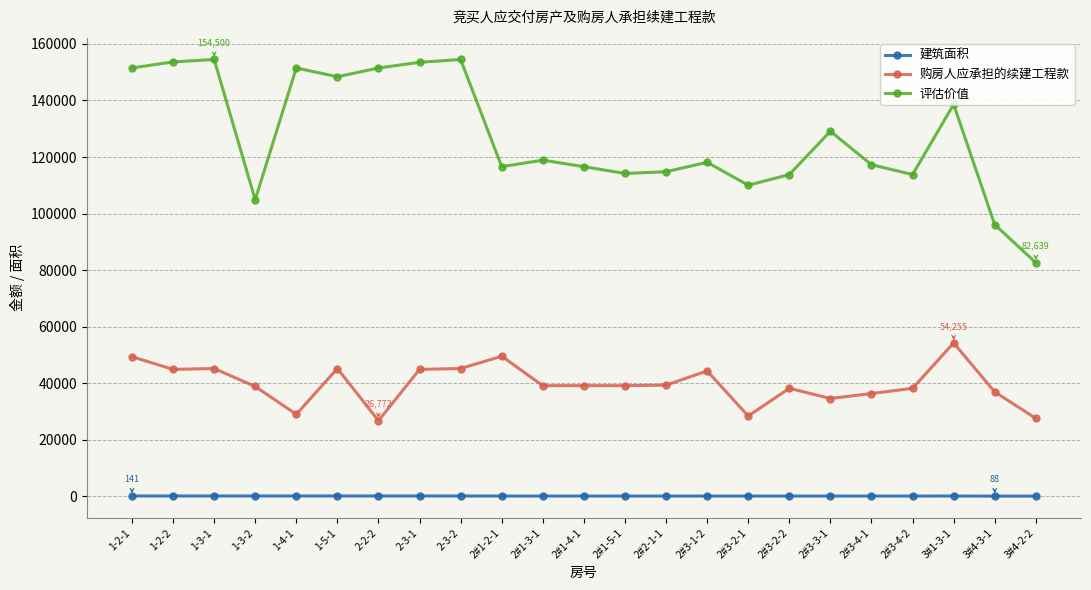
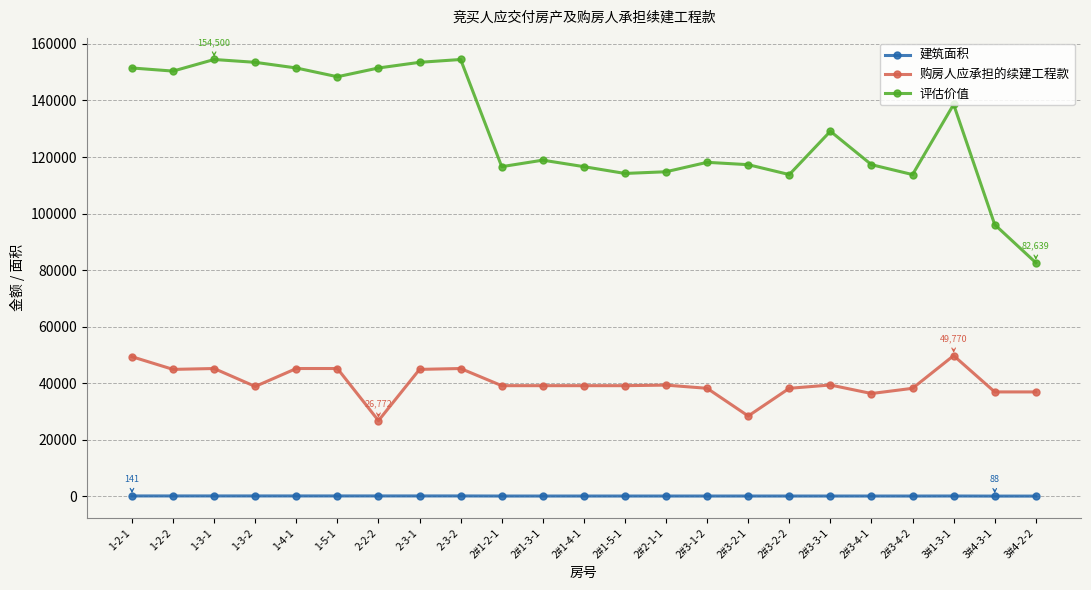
评估价值, 1-2-2: 154000 -> 150000
评估价值, 1-3-2: 105000 -> 154000
购房人应承担的续建工程款, 1-4-1: 29000 -> 45000
购房人应承担的续建工程款, 2#1-2-1: 50000 -> 39000
购房人应承担的续建工程款, 2#3-1-2: 44000 -> 38000
评估价值, 2#3-2-1: 110000 -> 117000
购房人应承担的续建工程款, 2#3-3-1: 35000 -> 39000
购房人应承担的续建工程款, 3#1-3-1: 54,255 -> 49,770
购房人应承担的续建工程款, 3#4-2-2: 28000 -> 37000
